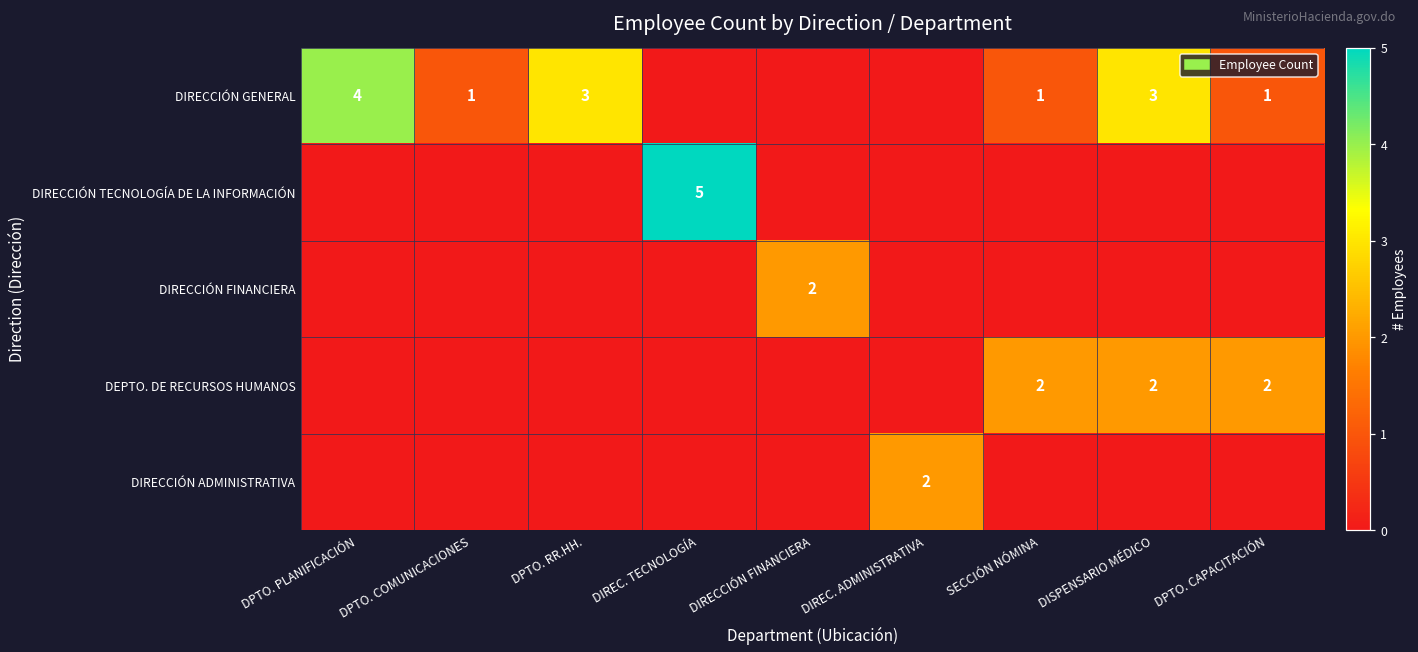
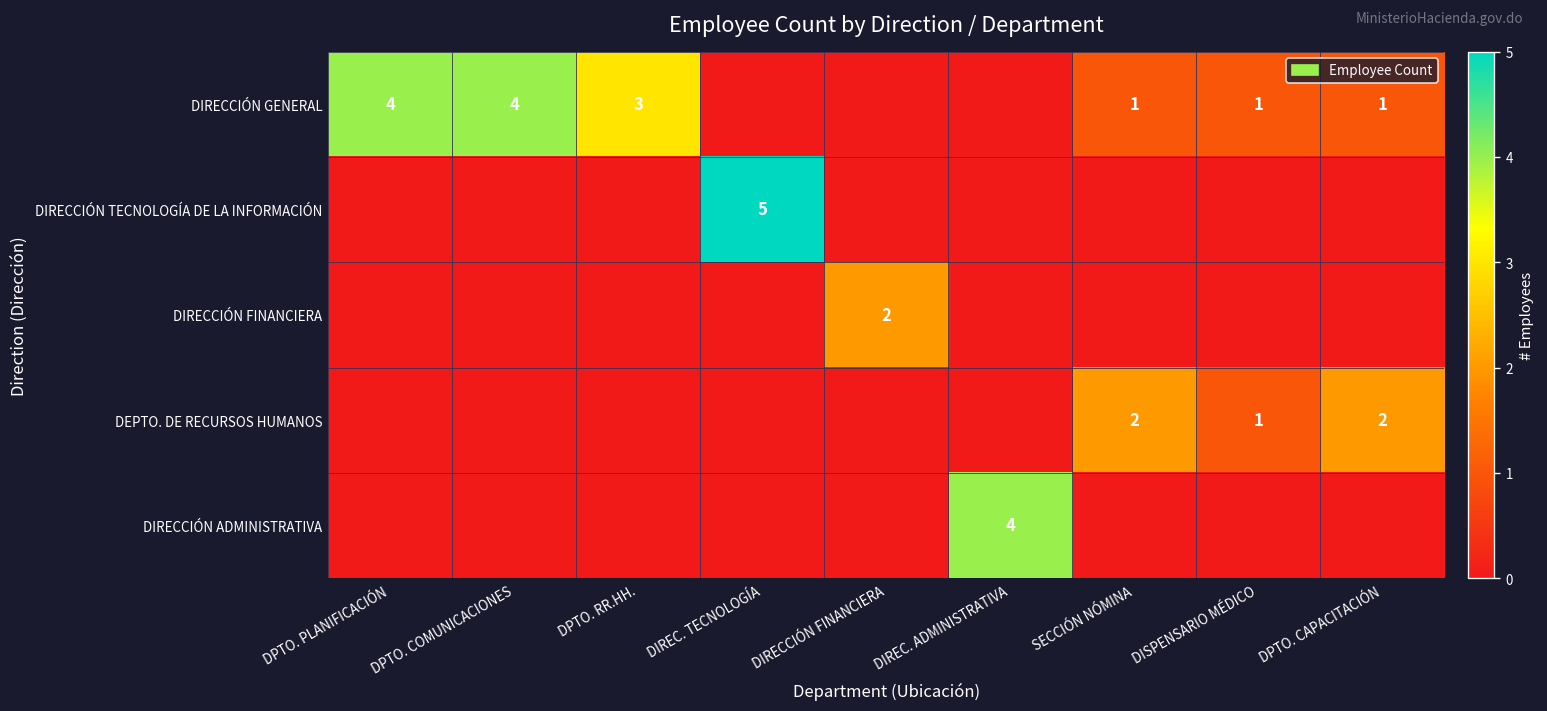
DIRECCIÓN GENERAL, DPTO. COMUNICACIONES: 1 -> 4
DIRECCIÓN GENERAL, DISPENSARIO MÉDICO: 3 -> 1
DEPTO. DE RECURSOS HUMANOS, DISPENSARIO MÉDICO: 2 -> 1
DIRECCIÓN ADMINISTRATIVA, DIREC. ADMINISTRATIVA: 2 -> 4
